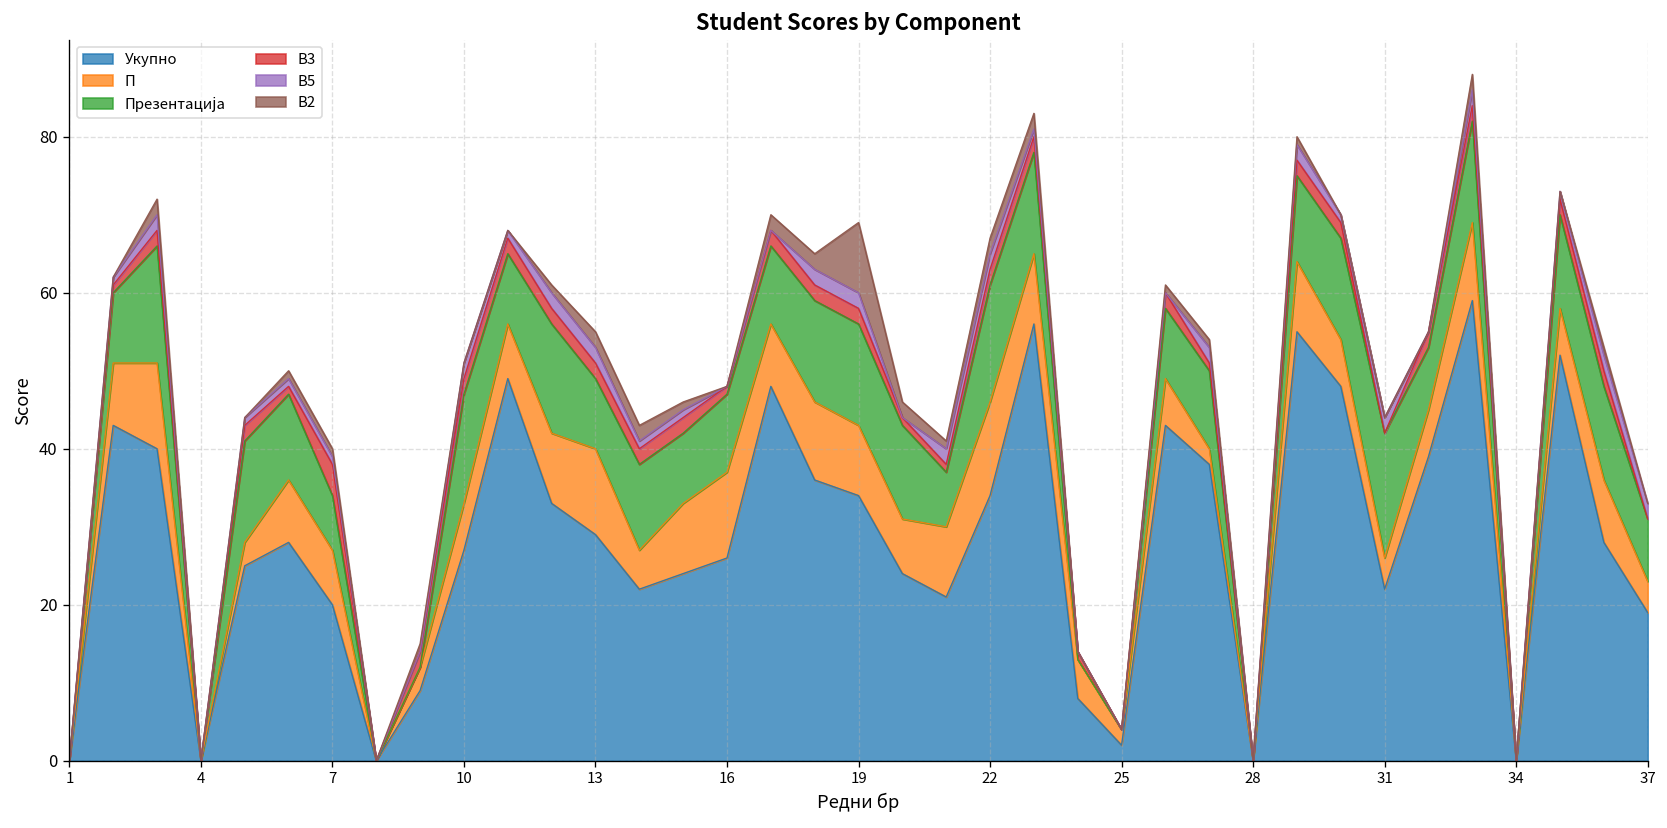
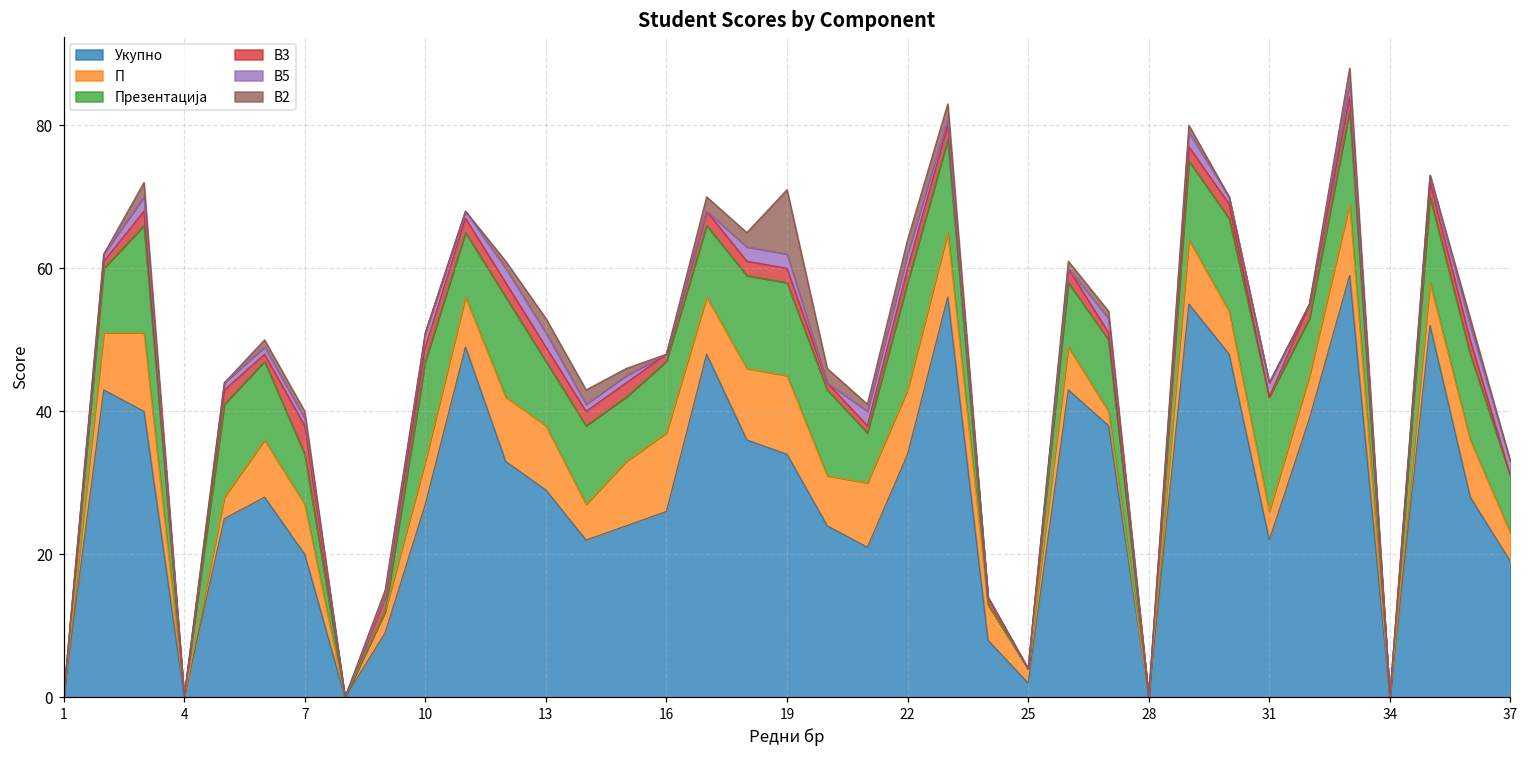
П, 13: 11 -> 9
П, 19: 9 -> 11
П, 22: 12 -> 9
